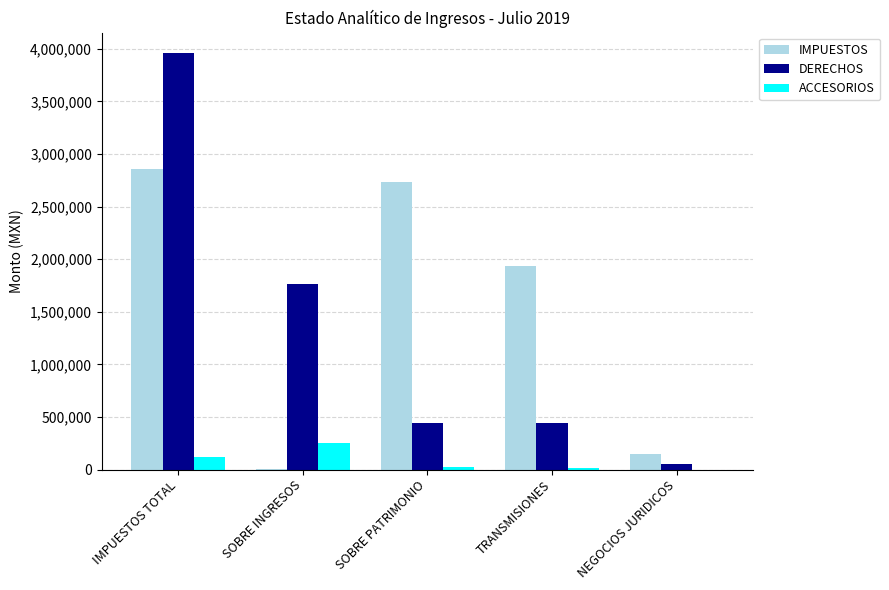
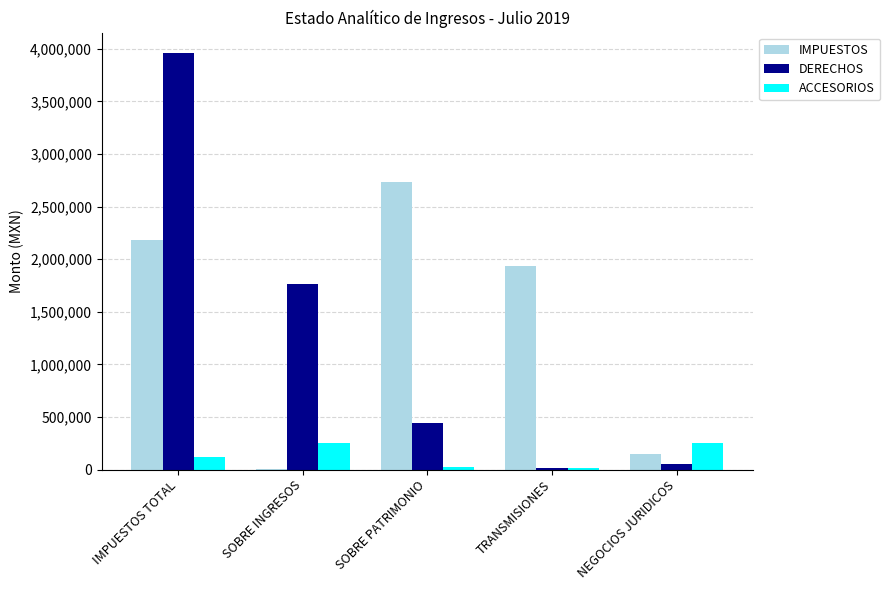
IMPUESTOS, IMPUESTOS TOTAL: 2,860,000 -> 2,190,000
DERECHOS, TRANSMISIONES: 440,000 -> 10,000
ACCESORIOS, NEGOCIOS JURIDICOS: 0 -> 250,000
